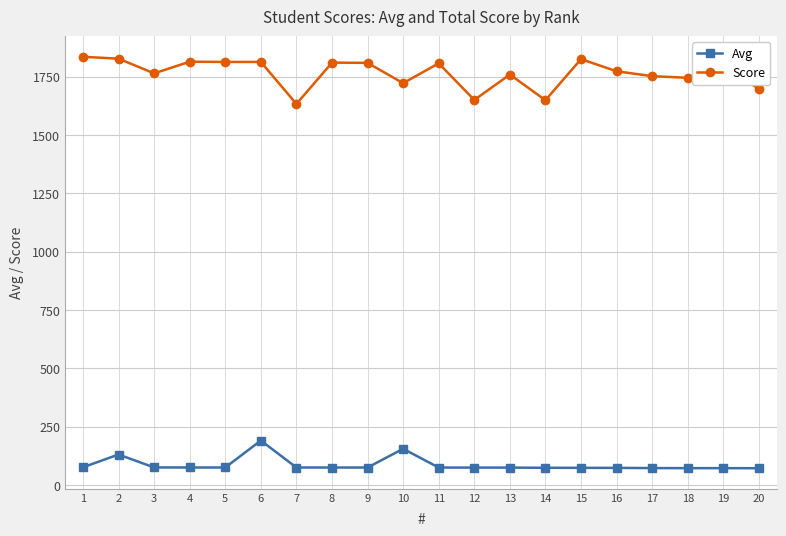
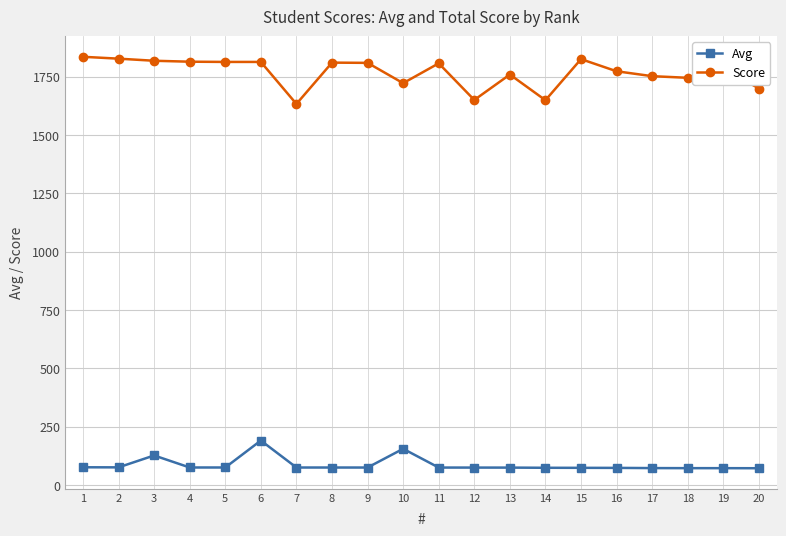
Avg, 2: 130 -> 80
Avg, 3: 80 -> 130
Score, 3: 1760 -> 1820
